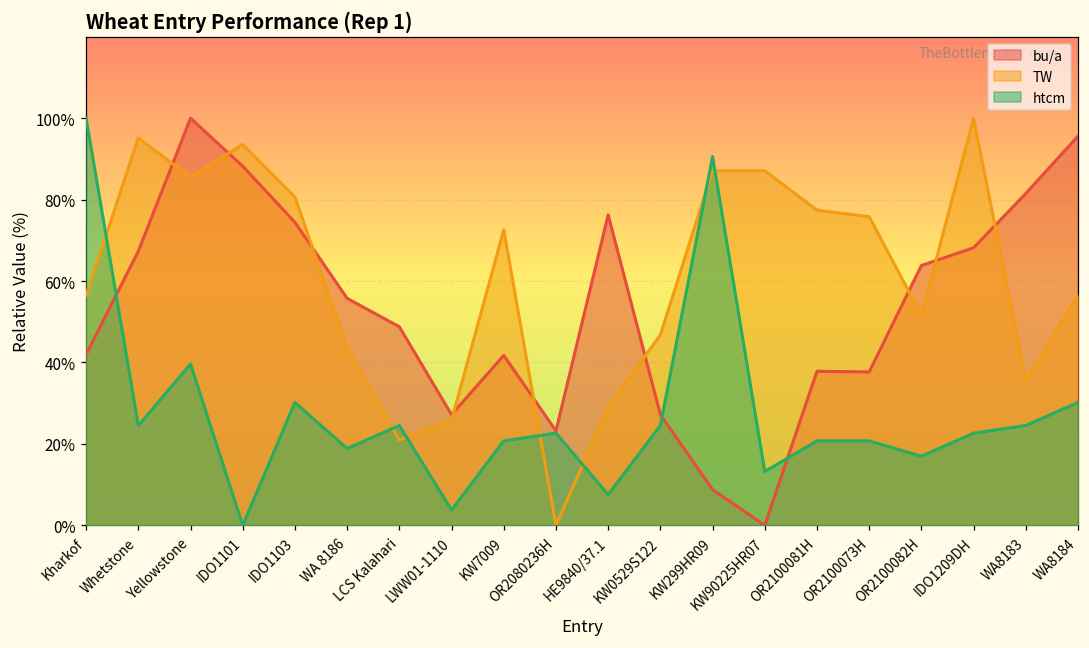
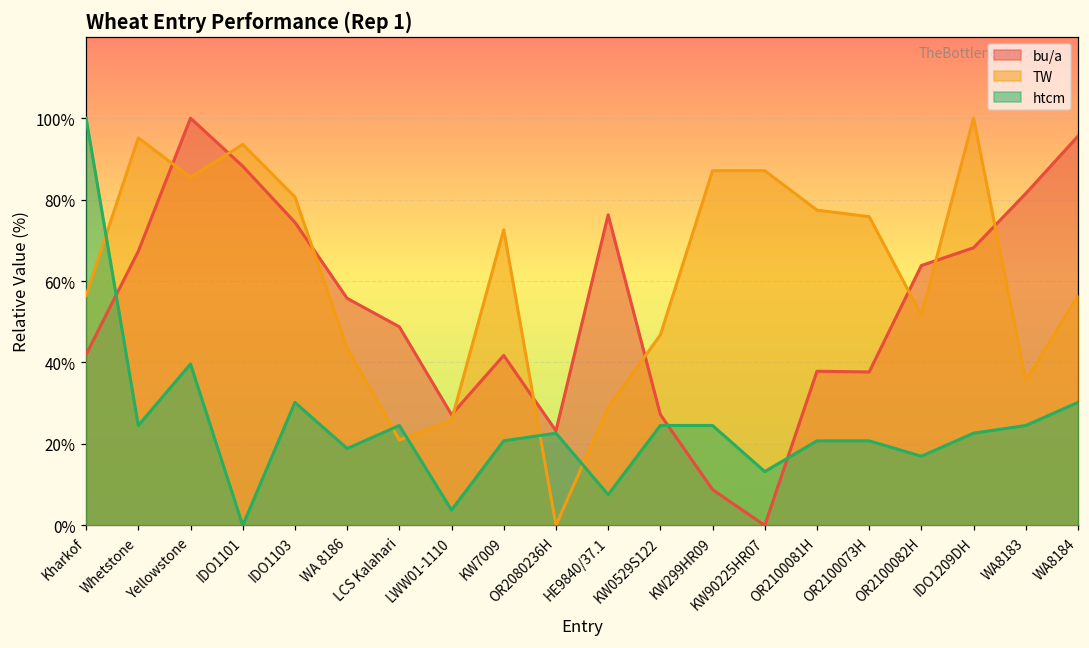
htcm, KW299HR09: 91% -> 25%
